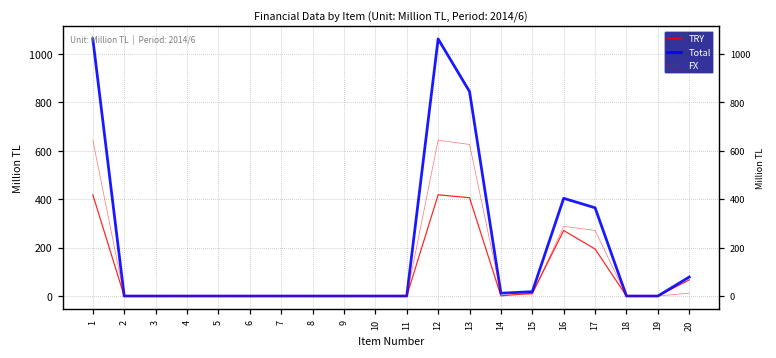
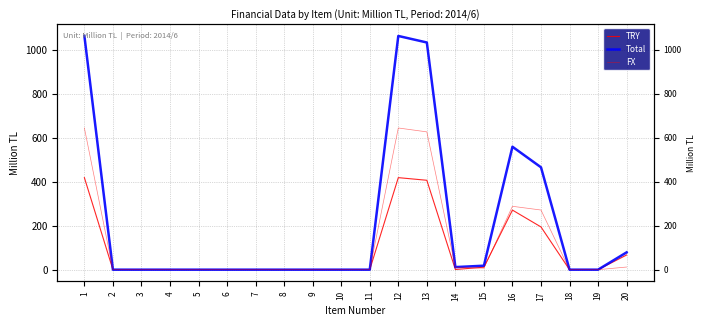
Total, 13: 840 -> 1030
Total, 16: 400 -> 560
Total, 17: 360 -> 470
